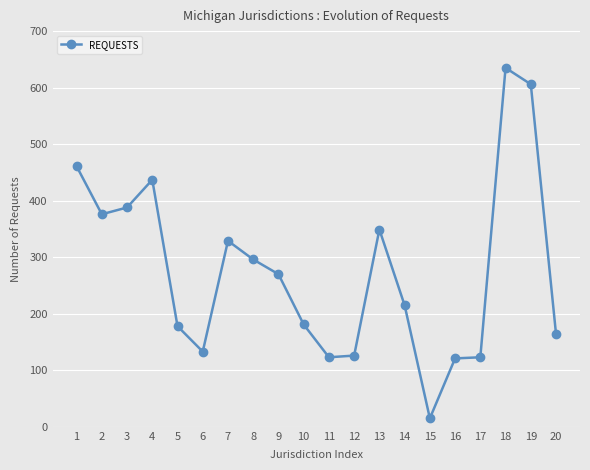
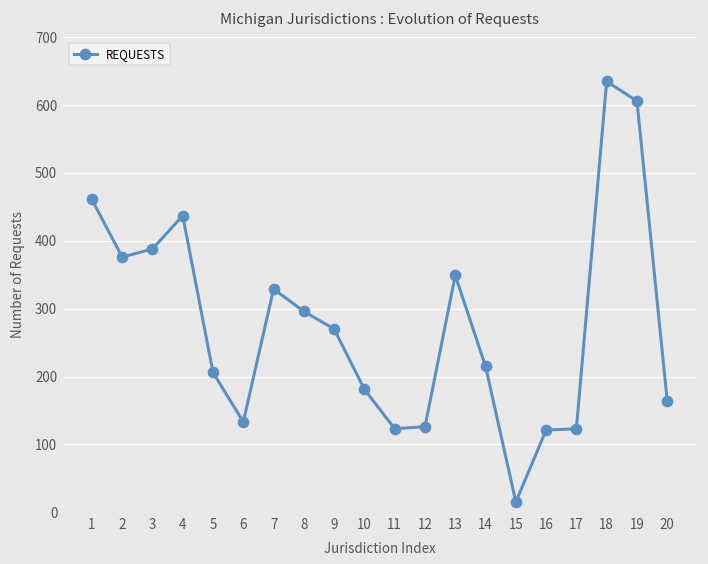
5: 180 -> 210
